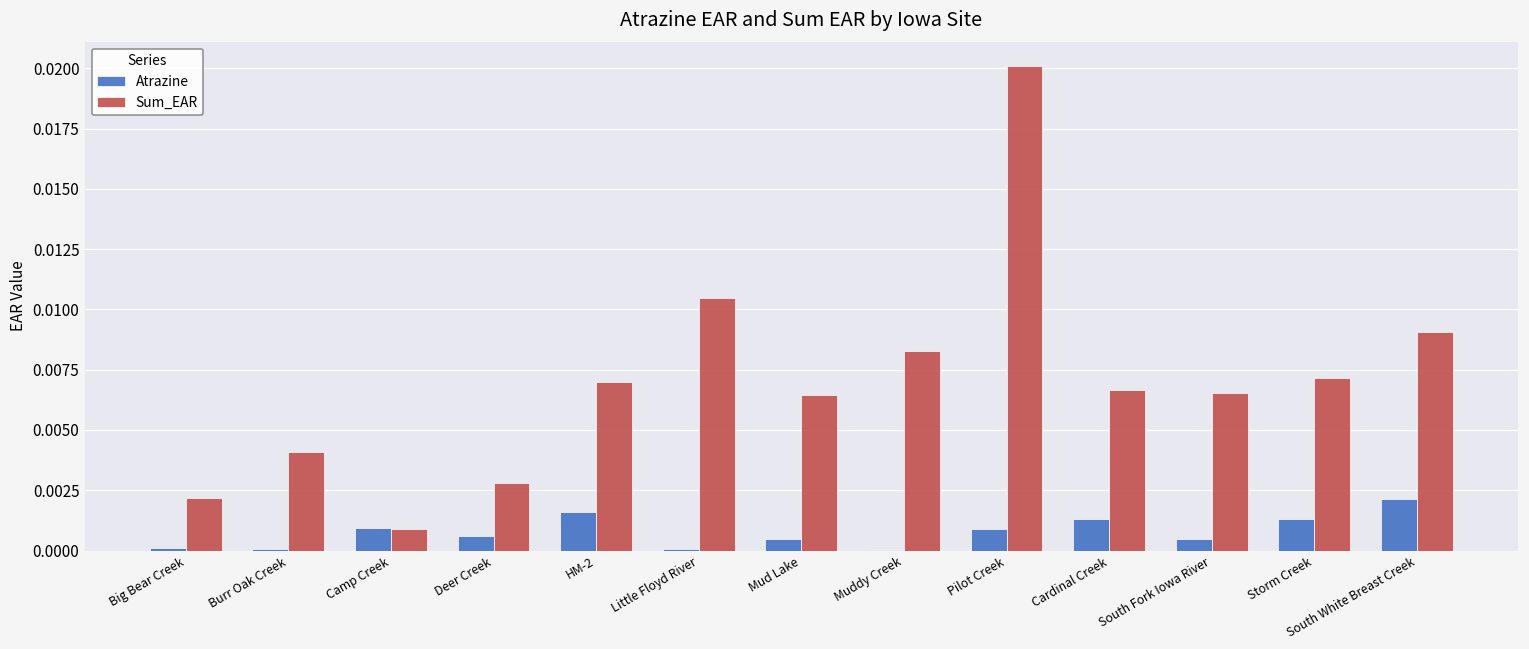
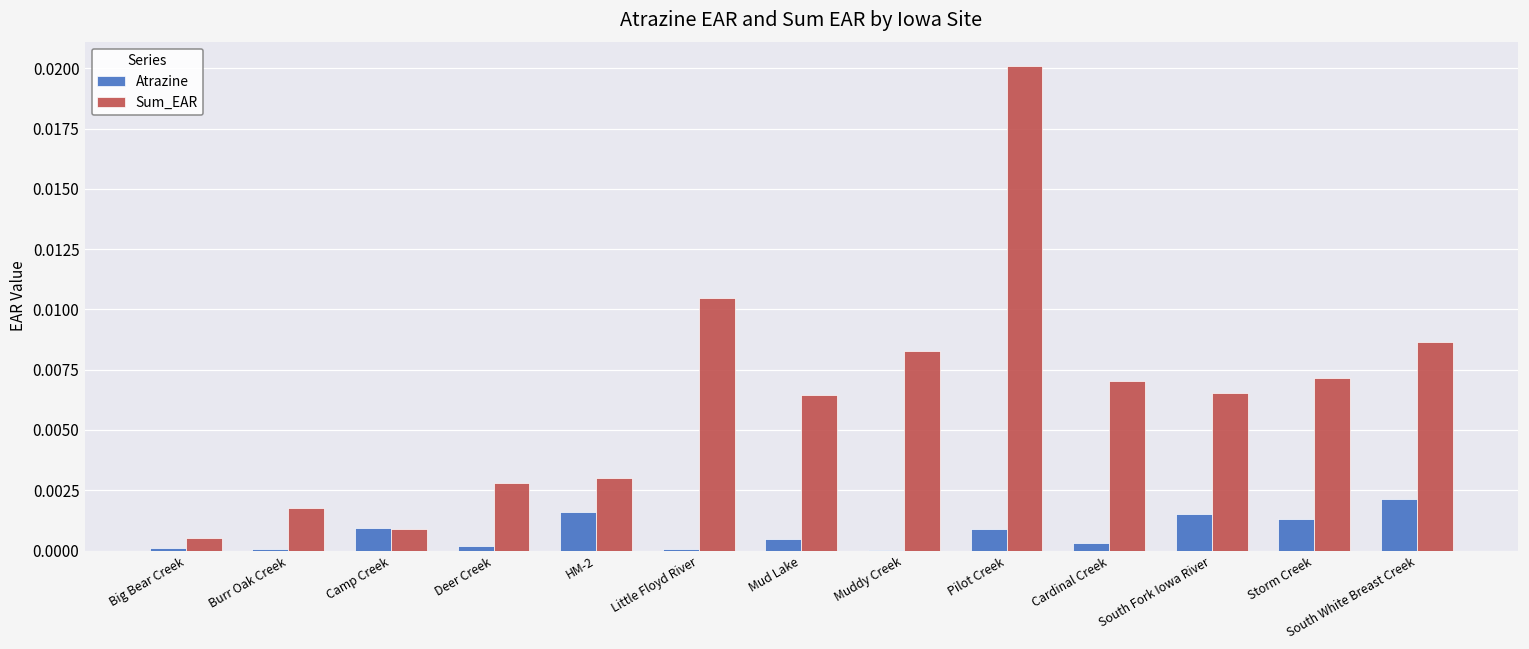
Sum_EAR, Big Bear Creek: 0.0022 -> 0.0005
Sum_EAR, Burr Oak Creek: 0.0041 -> 0.0018
Atrazine, Deer Creek: 0.0006 -> 0.0002
Sum_EAR, HM-2: 0.0070 -> 0.0030
Atrazine, Cardinal Creek: 0.0013 -> 0.0003
Sum_EAR, Cardinal Creek: 0.0066 -> 0.0070
Atrazine, South Fork Iowa River: 0.0005 -> 0.0015
Sum_EAR, South White Breast Creek: 0.0091 -> 0.0086
